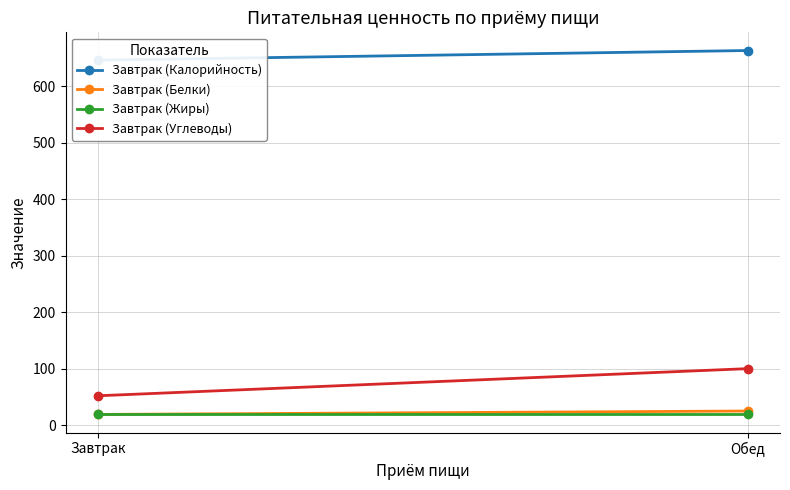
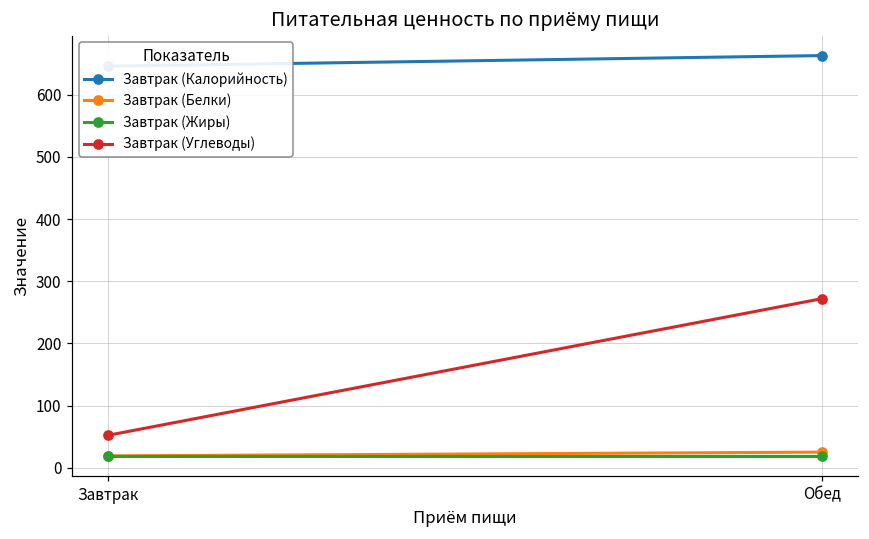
Завтрак (Углеводы), Обед: 100 -> 270
